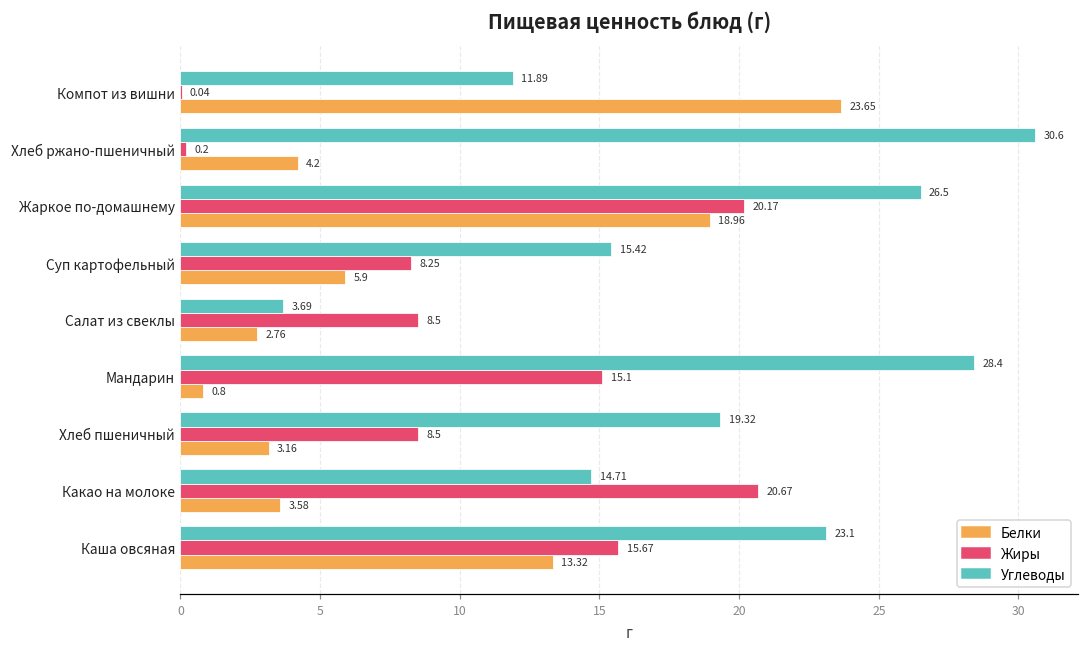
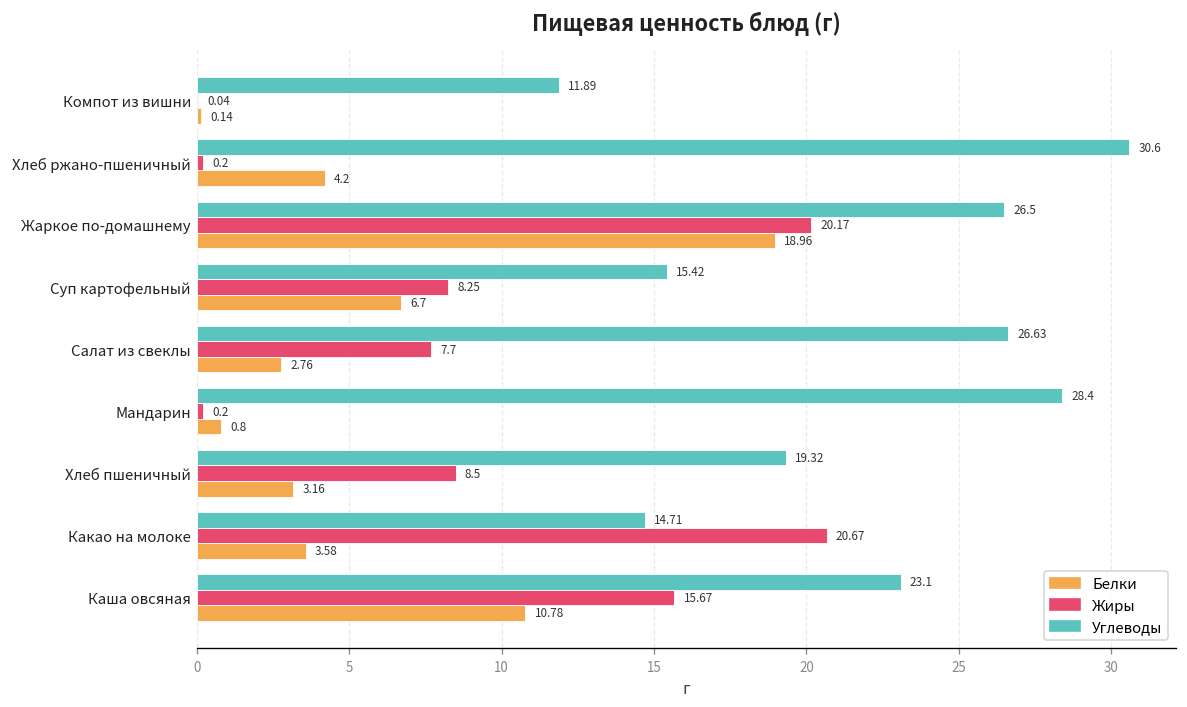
Белки, Компот из вишни: 23.65 -> 0.14
Белки, Суп картофельный: 5.9 -> 6.7
Углеводы, Салат из свеклы: 3.69 -> 26.63
Жиры, Салат из свеклы: 8.5 -> 7.7
Жиры, Мандарин: 15.1 -> 0.2
Белки, Каша овсяная: 13.32 -> 10.78
